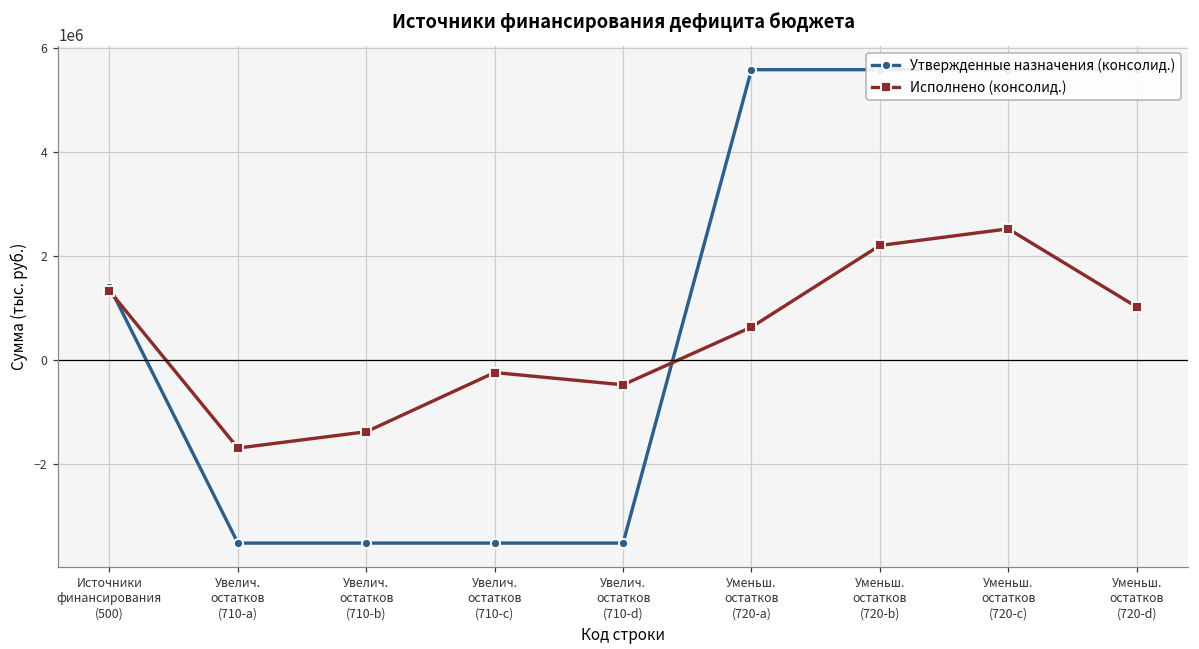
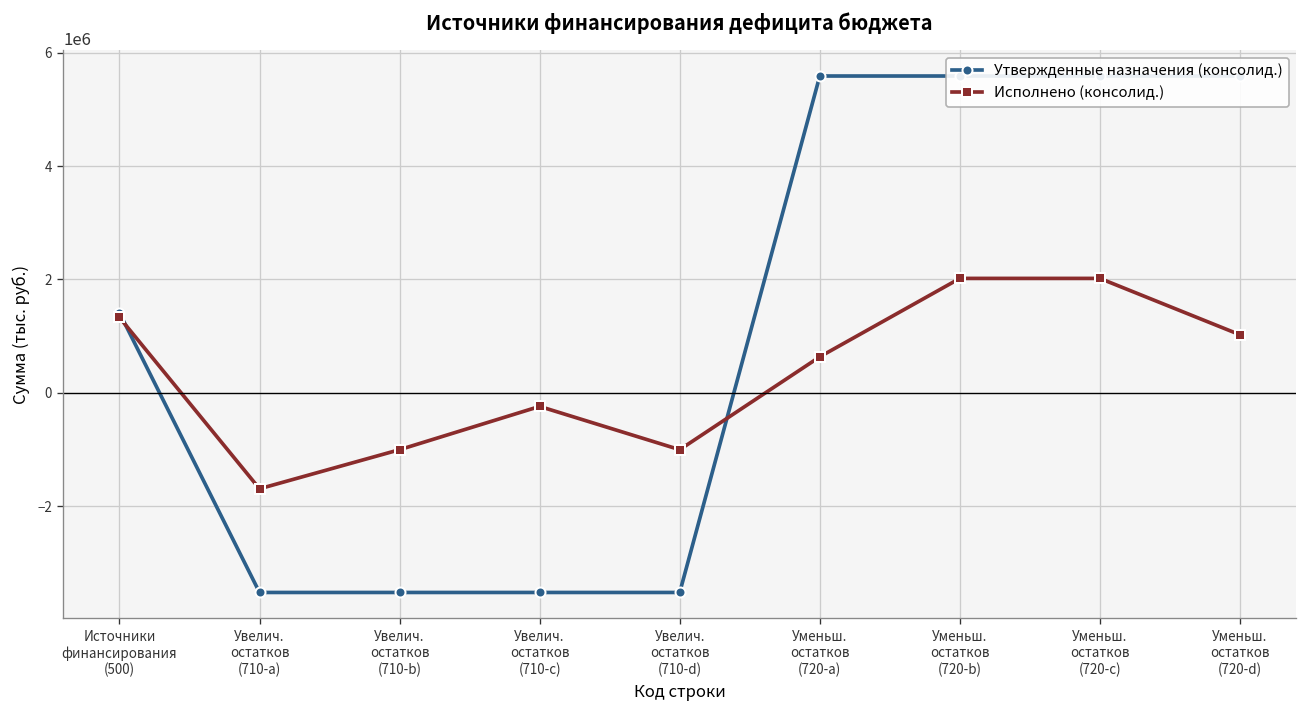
Исполнено (консолид.), Увелич. остатков (710-b): -1400000 -> -1000000
Исполнено (консолид.), Увелич. остатков (710-d): -500000 -> -1000000
Исполнено (консолид.), Уменьш. остатков (720-b): 2200000 -> 2000000
Исполнено (консолид.), Уменьш. остатков (720-c): 2500000 -> 2000000
